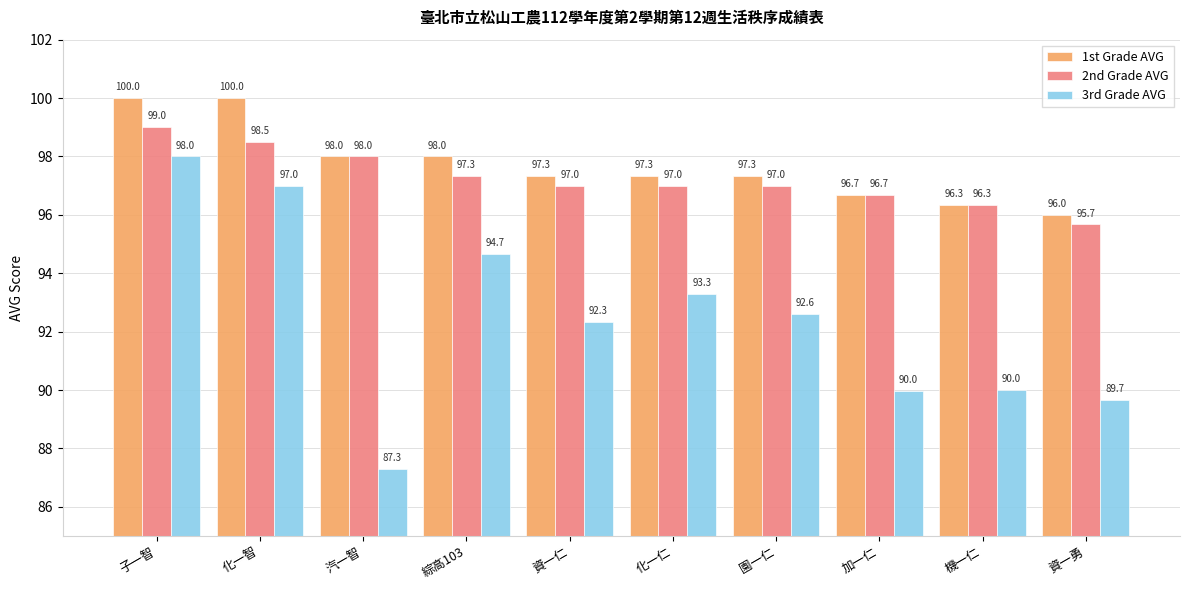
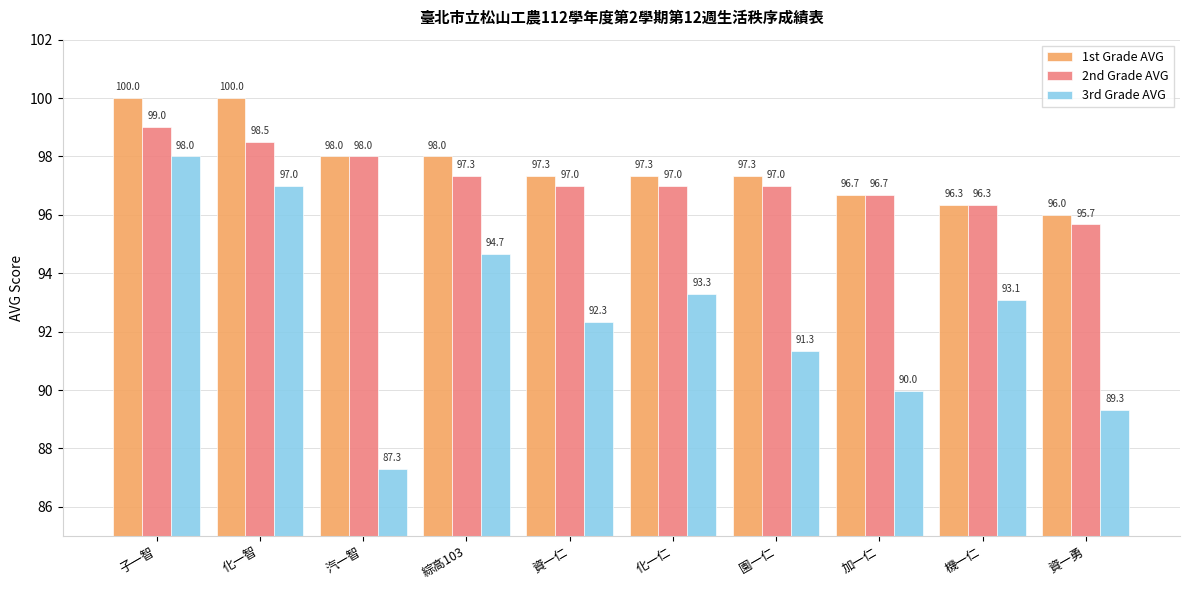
3rd Grade AVG, 園一仁: 92.6 -> 91.3
3rd Grade AVG, 機一仁: 90.0 -> 93.1
3rd Grade AVG, 資一勇: 89.7 -> 89.3
